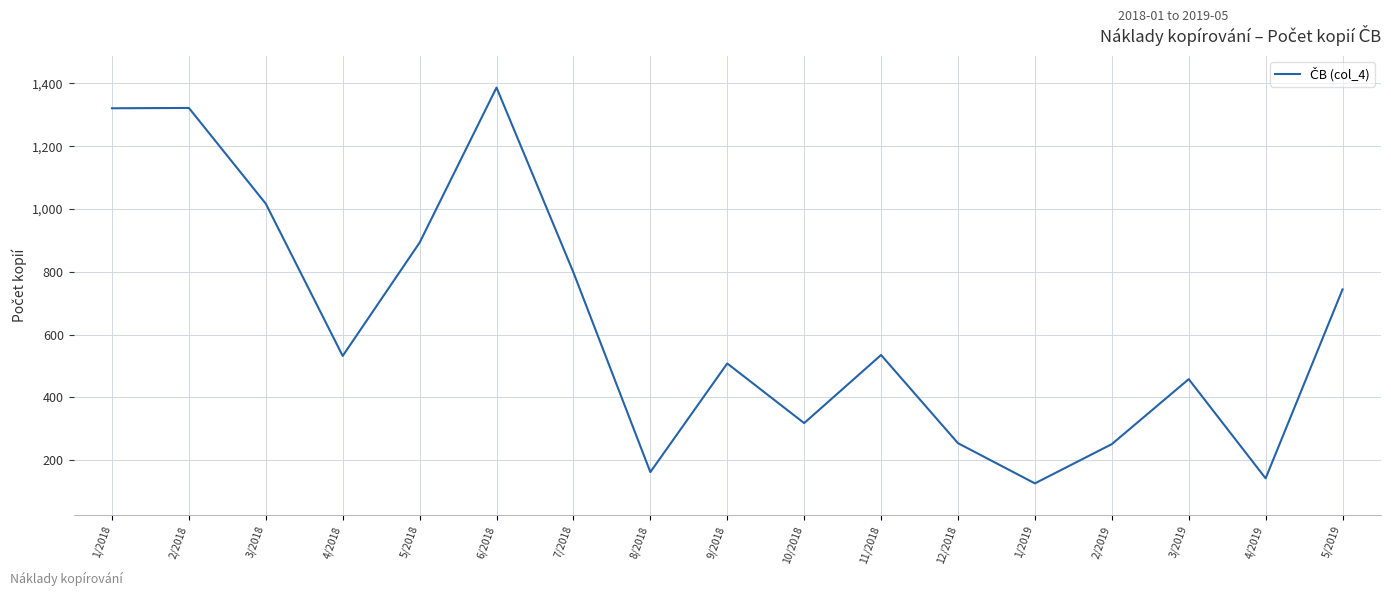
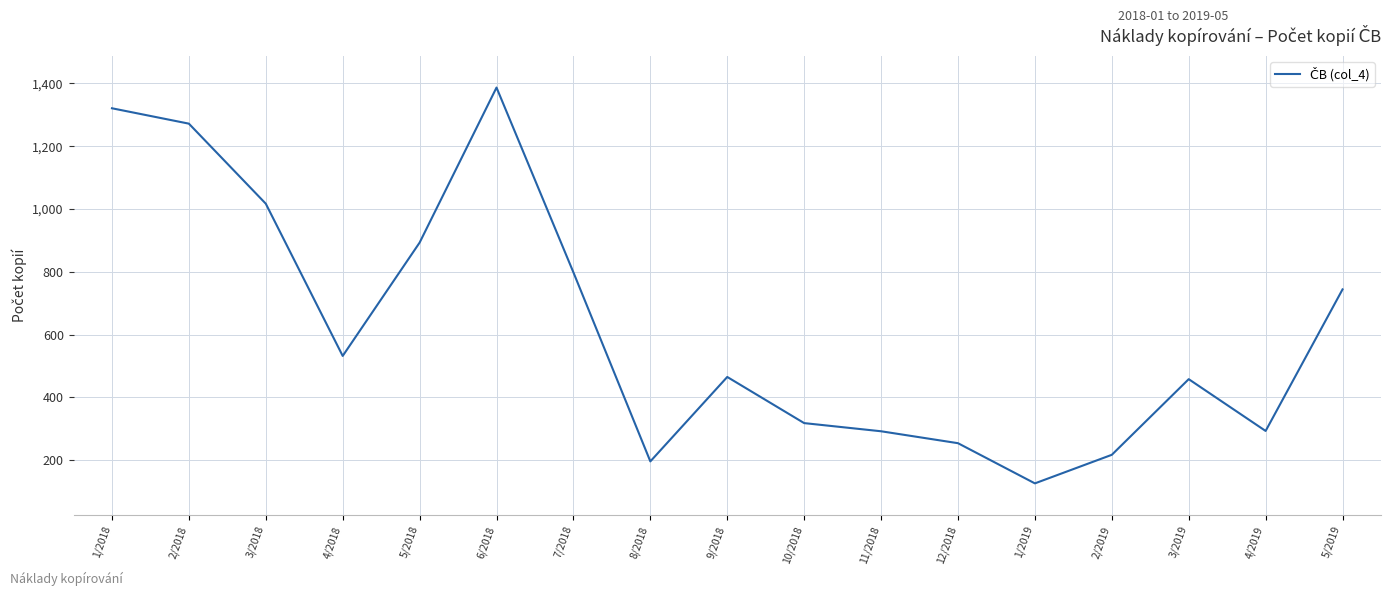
2/2018: 1,320 -> 1,270
8/2018: 160 -> 200
9/2018: 510 -> 470
11/2018: 540 -> 290
2/2019: 250 -> 220
4/2019: 140 -> 290
